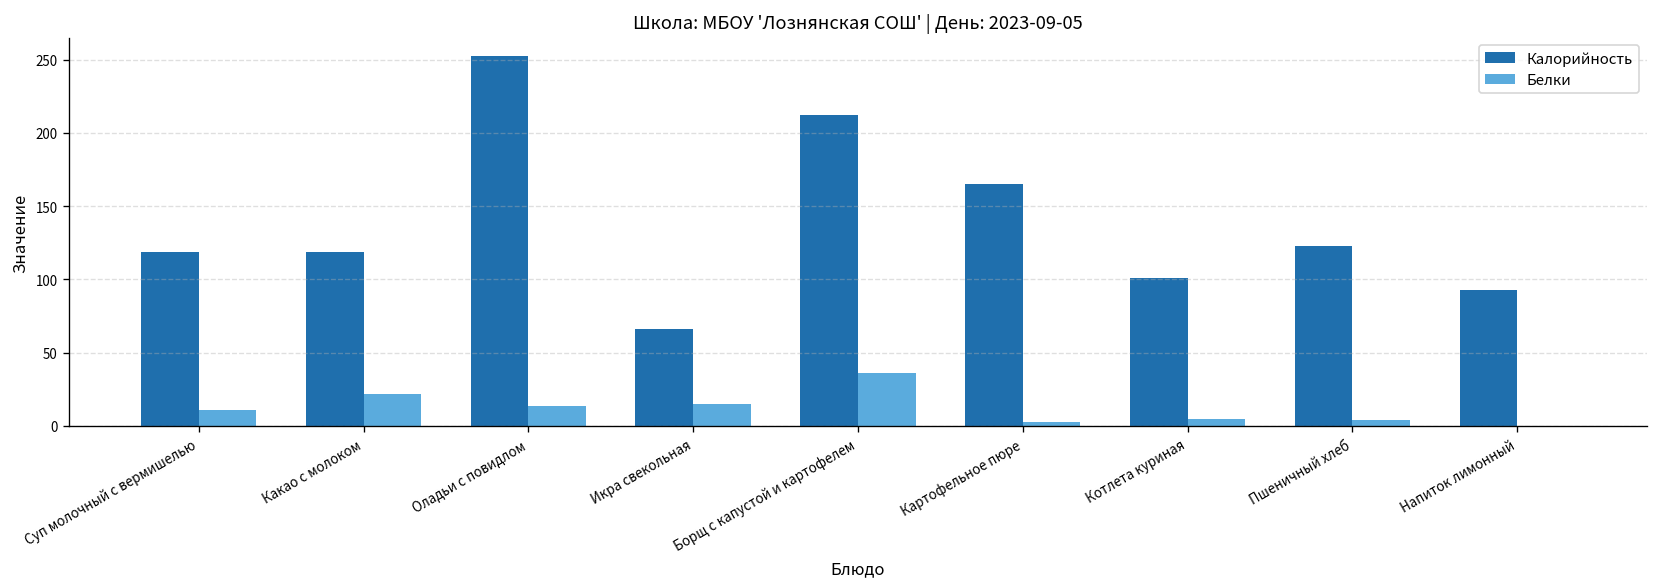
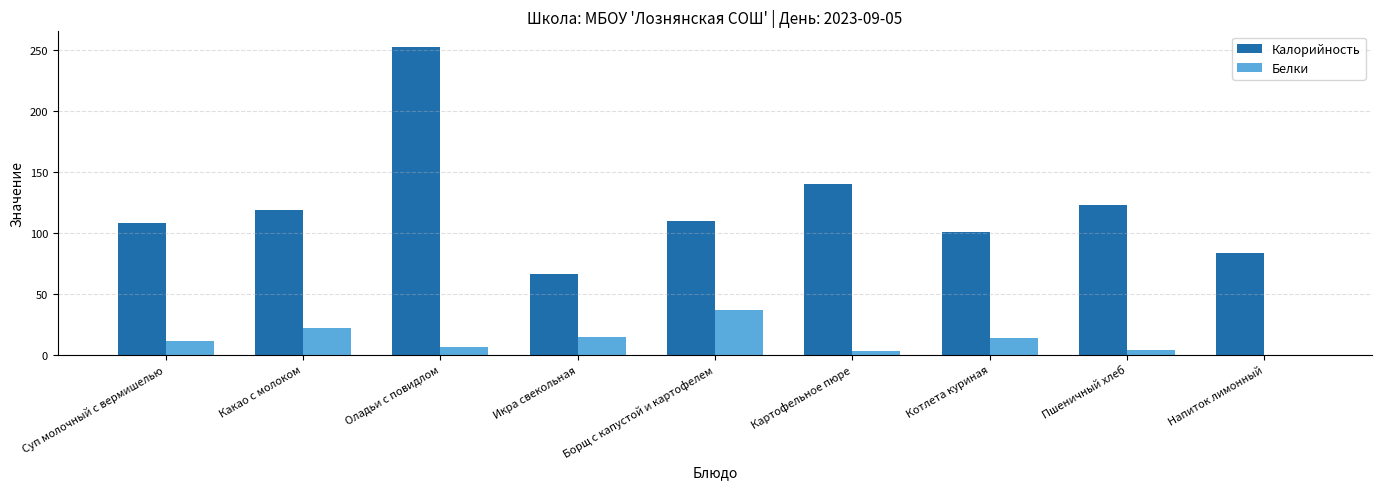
Калорийность, Суп молочный с вермишелью: 119 -> 108
Белки, Оладьи с повидлом: 14 -> 7
Калорийность, Борщ с капустой и картофелем: 212 -> 110
Калорийность, Картофельное пюре: 165 -> 140
Белки, Котлета куриная: 5 -> 14
Калорийность, Напиток лимонный: 93 -> 83
